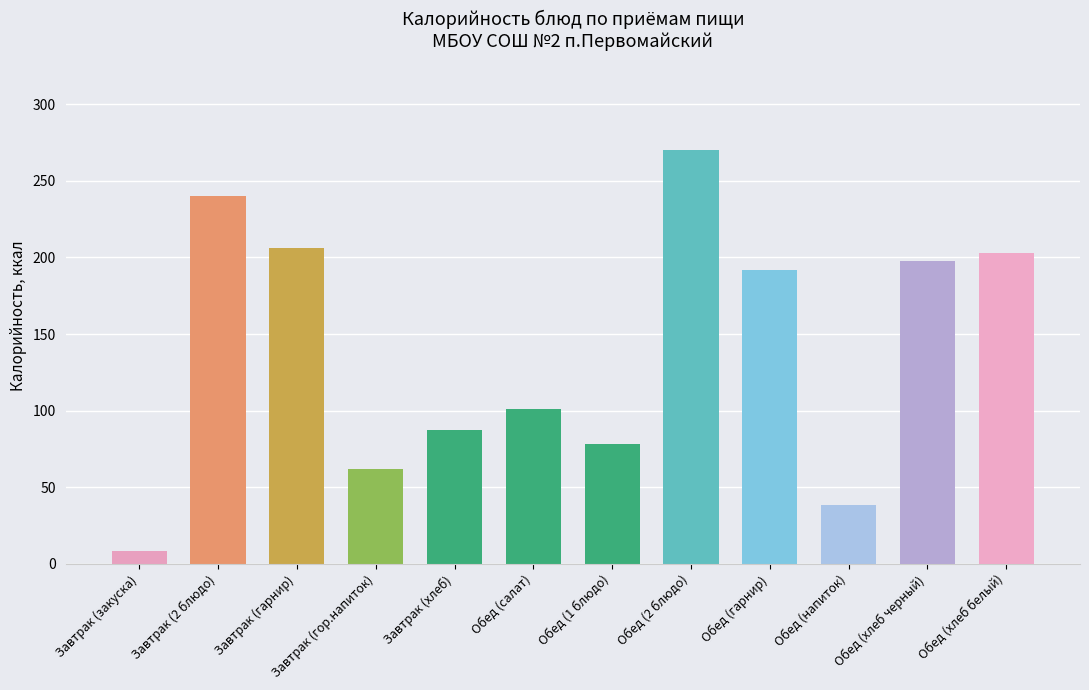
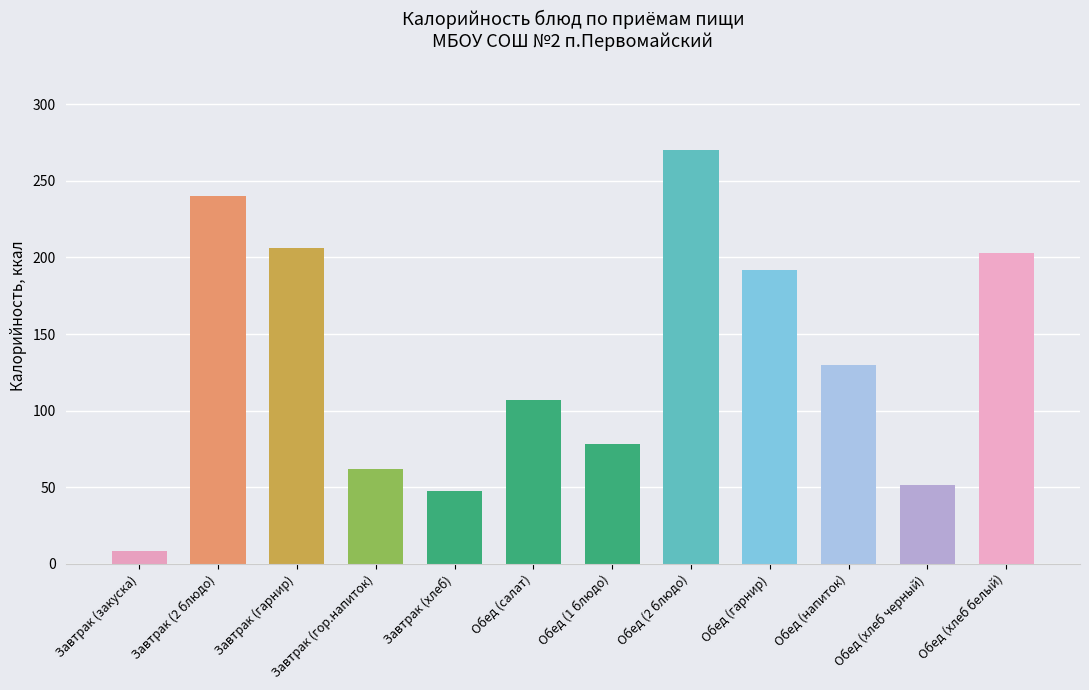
Завтрак (хлеб): 87 -> 47
Обед (салат): 101 -> 107
Обед (напиток): 39 -> 130
Обед (хлеб черный): 198 -> 52
